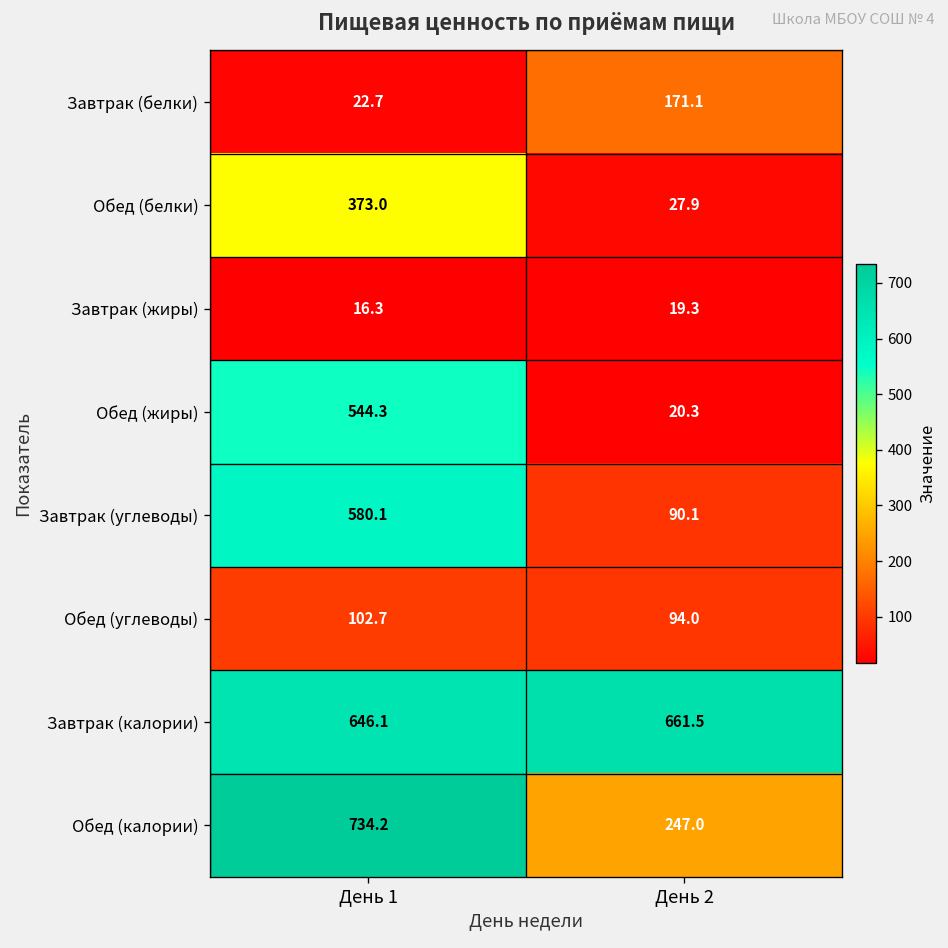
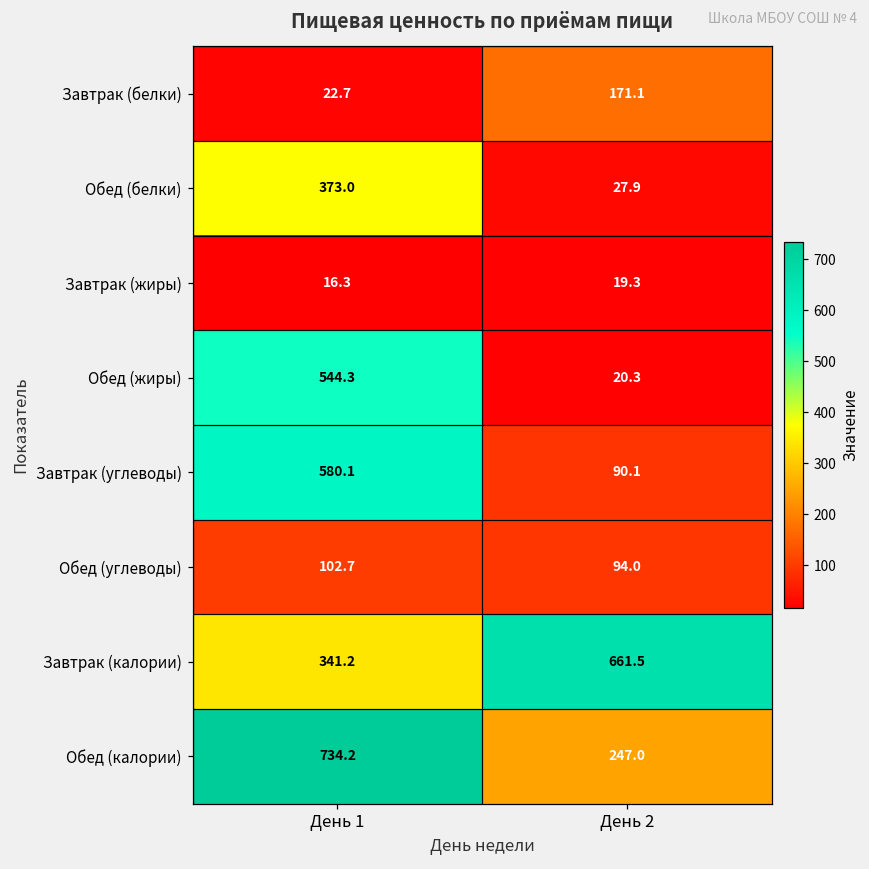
Завтрак (калории), День 1: 646.1 -> 341.2
